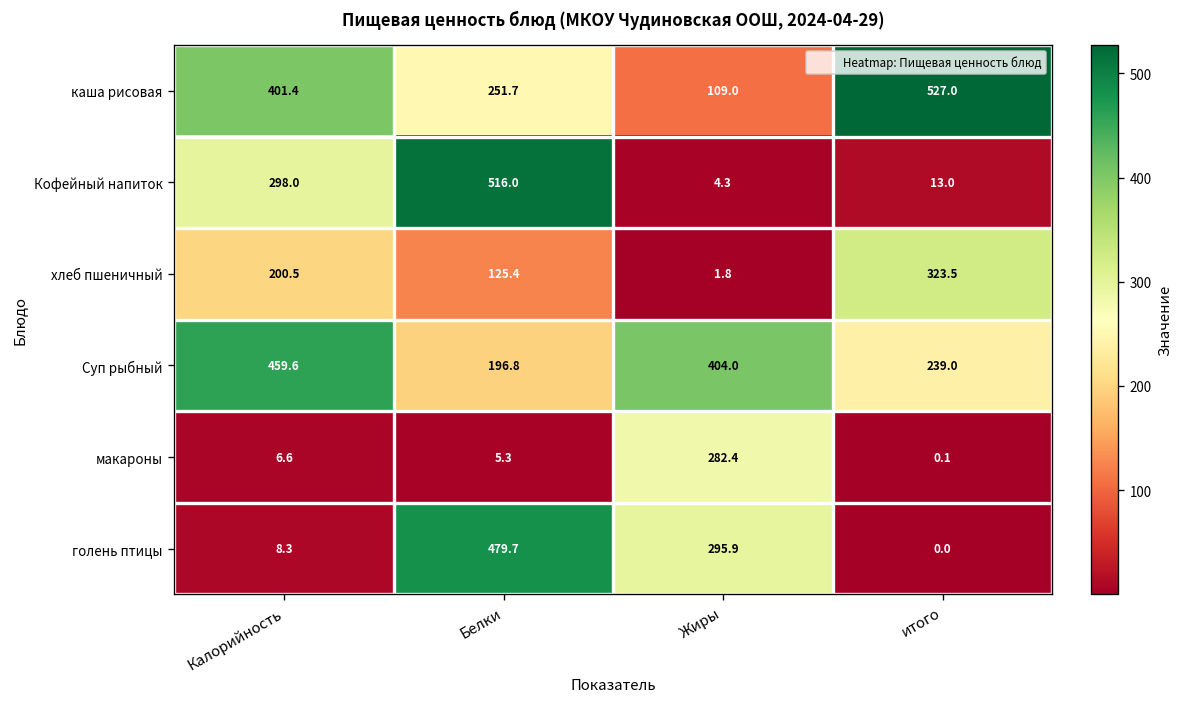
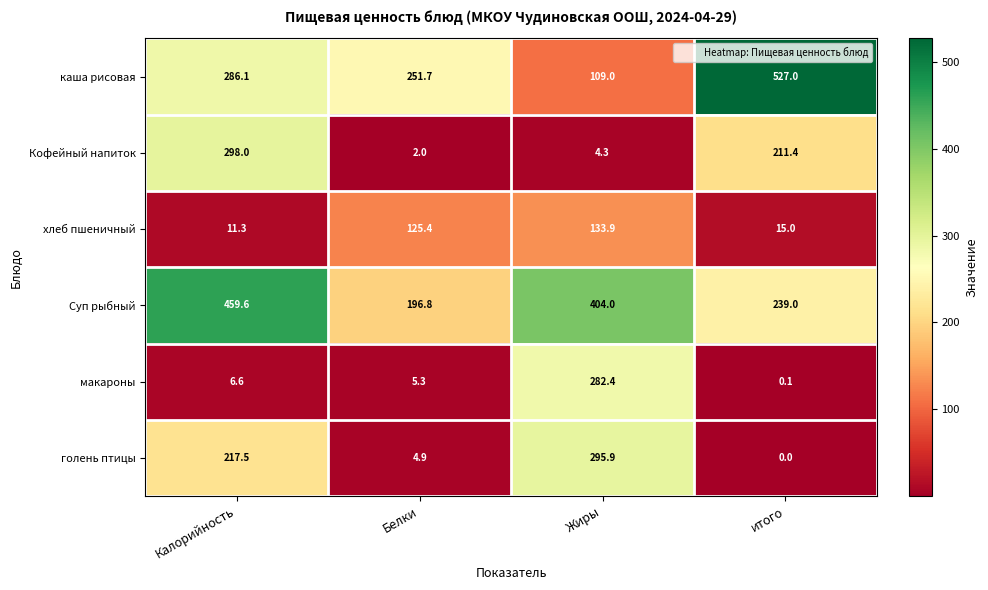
каша рисовая, Калорийность: 401.4 -> 286.1
Кофейный напиток, Белки: 516.0 -> 2.0
Кофейный напиток, итого: 13.0 -> 211.4
хлеб пшеничный, Калорийность: 200.5 -> 11.3
хлеб пшеничный, Жиры: 1.8 -> 133.9
хлеб пшеничный, итого: 323.5 -> 15.0
голень птицы, Калорийность: 8.3 -> 217.5
голень птицы, Белки: 479.7 -> 4.9
